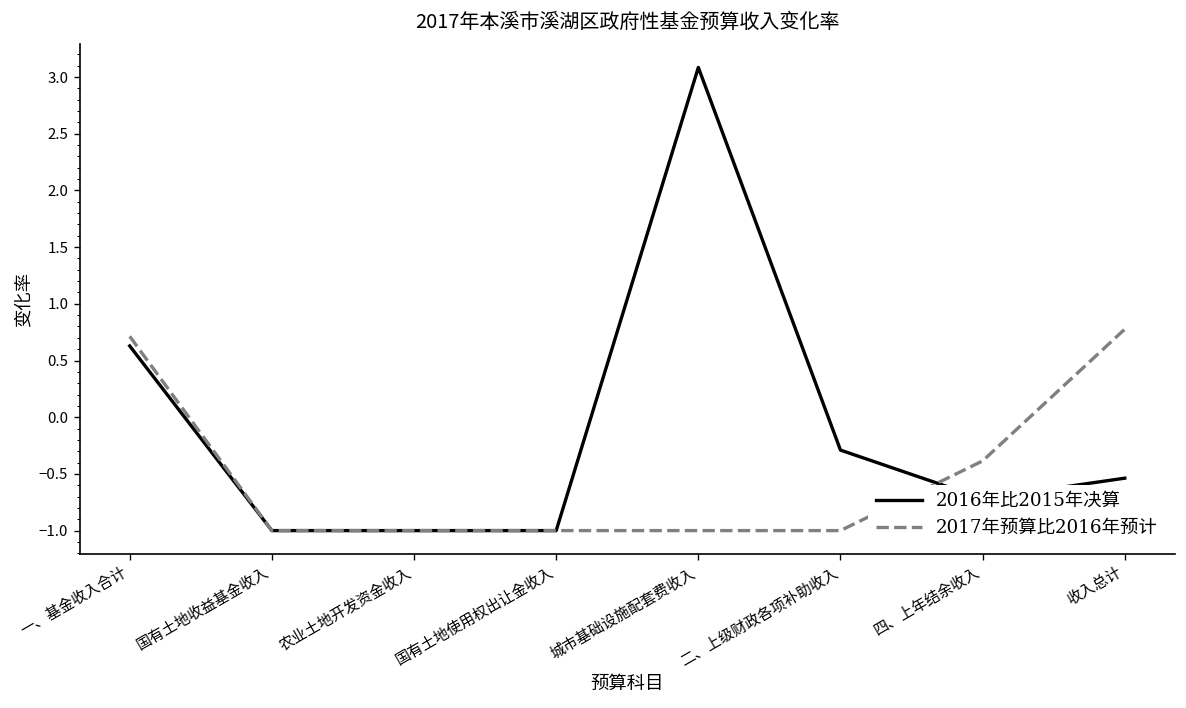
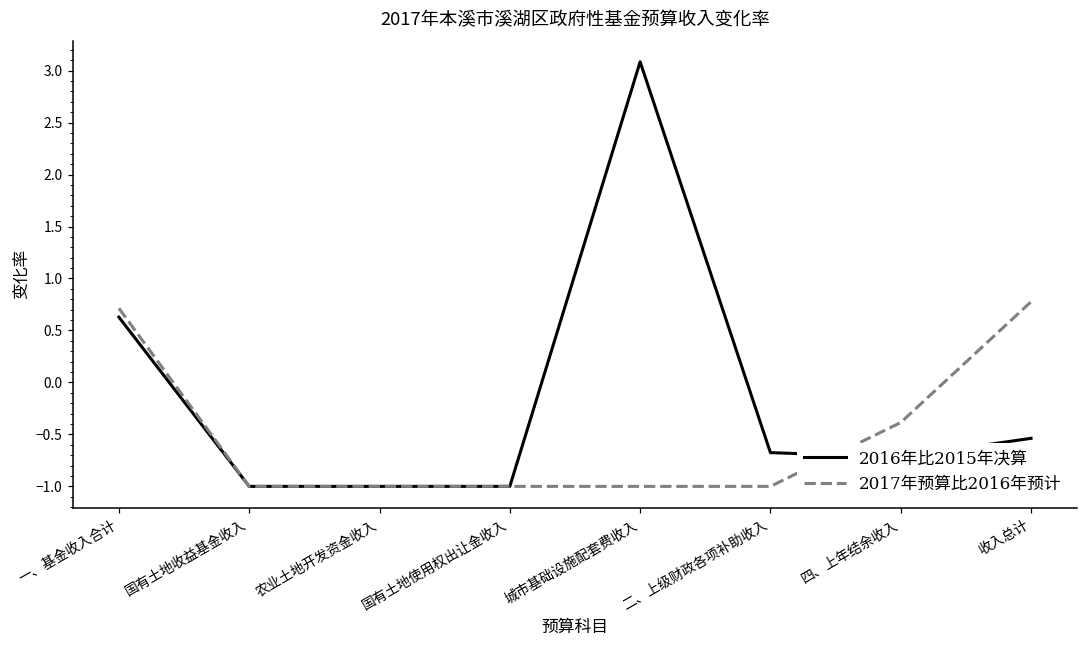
2016年比2015年决算, 二、上级财政各项补助收入: -0.3 -> -0.7
